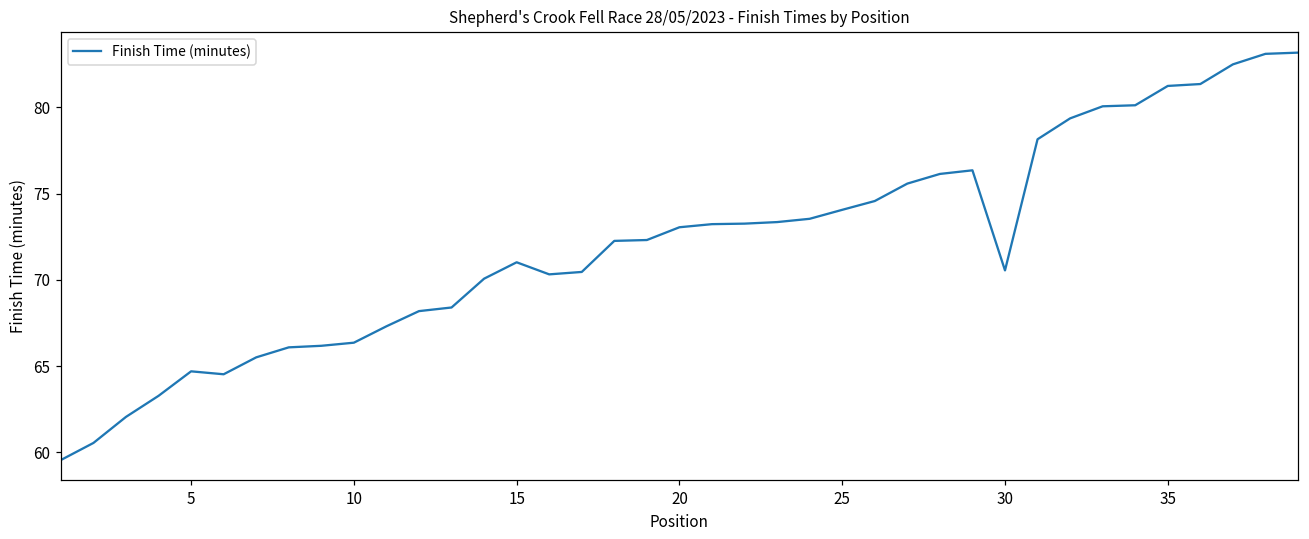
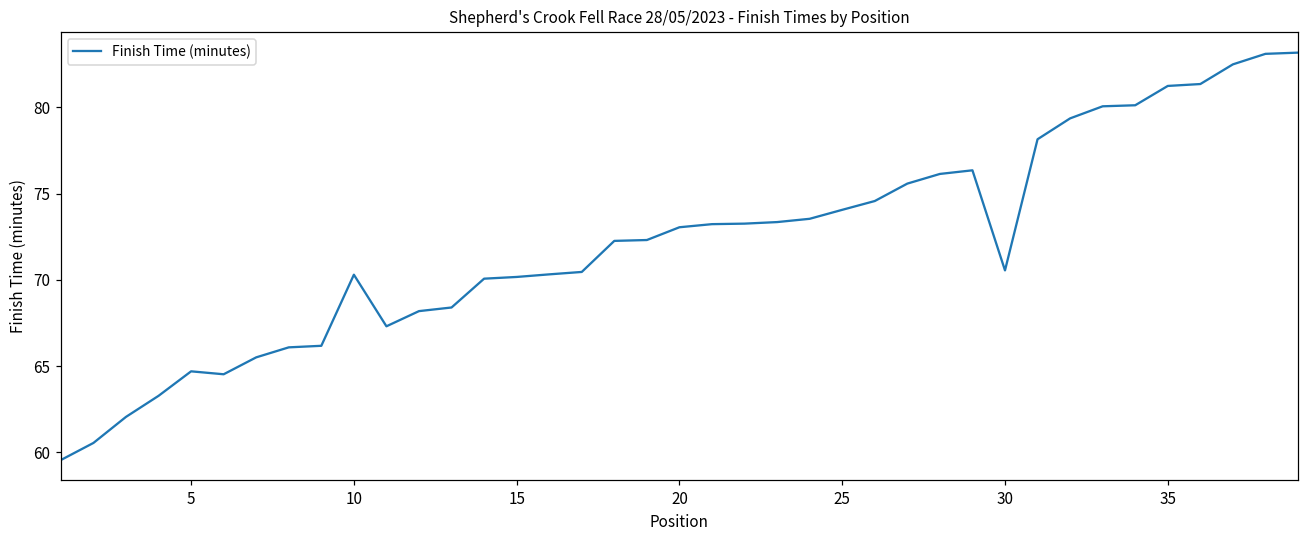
10: 66.4 -> 70.3
15: 71.0 -> 70.2
